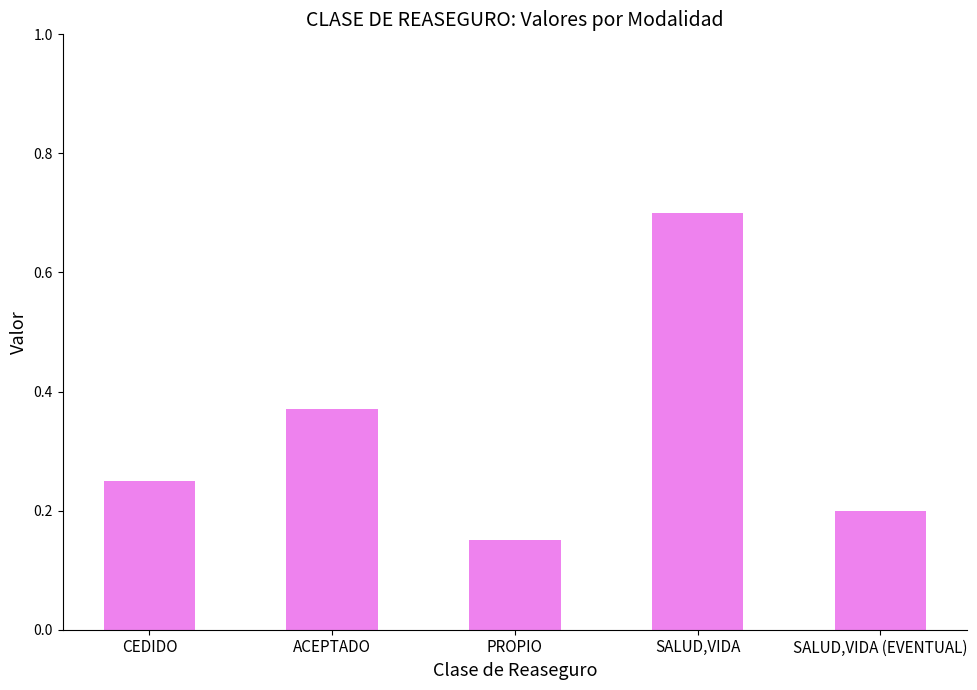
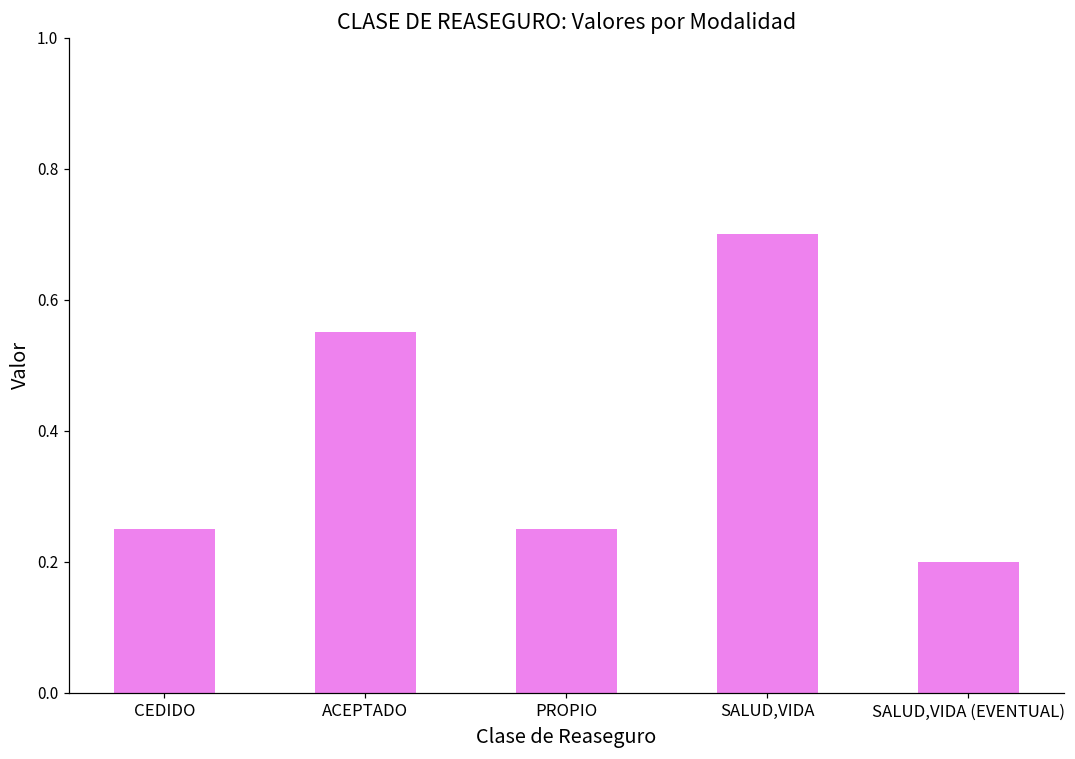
ACEPTADO: 0.37 -> 0.55
PROPIO: 0.15 -> 0.25
